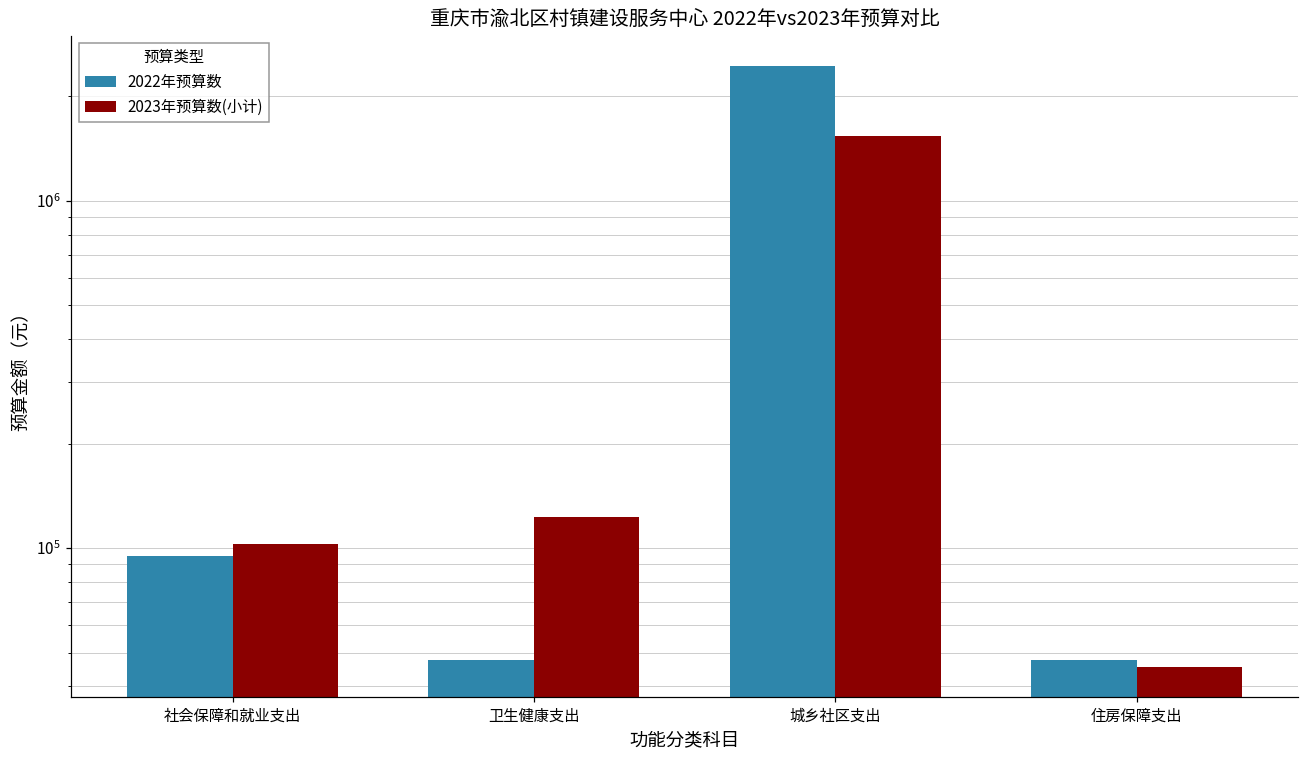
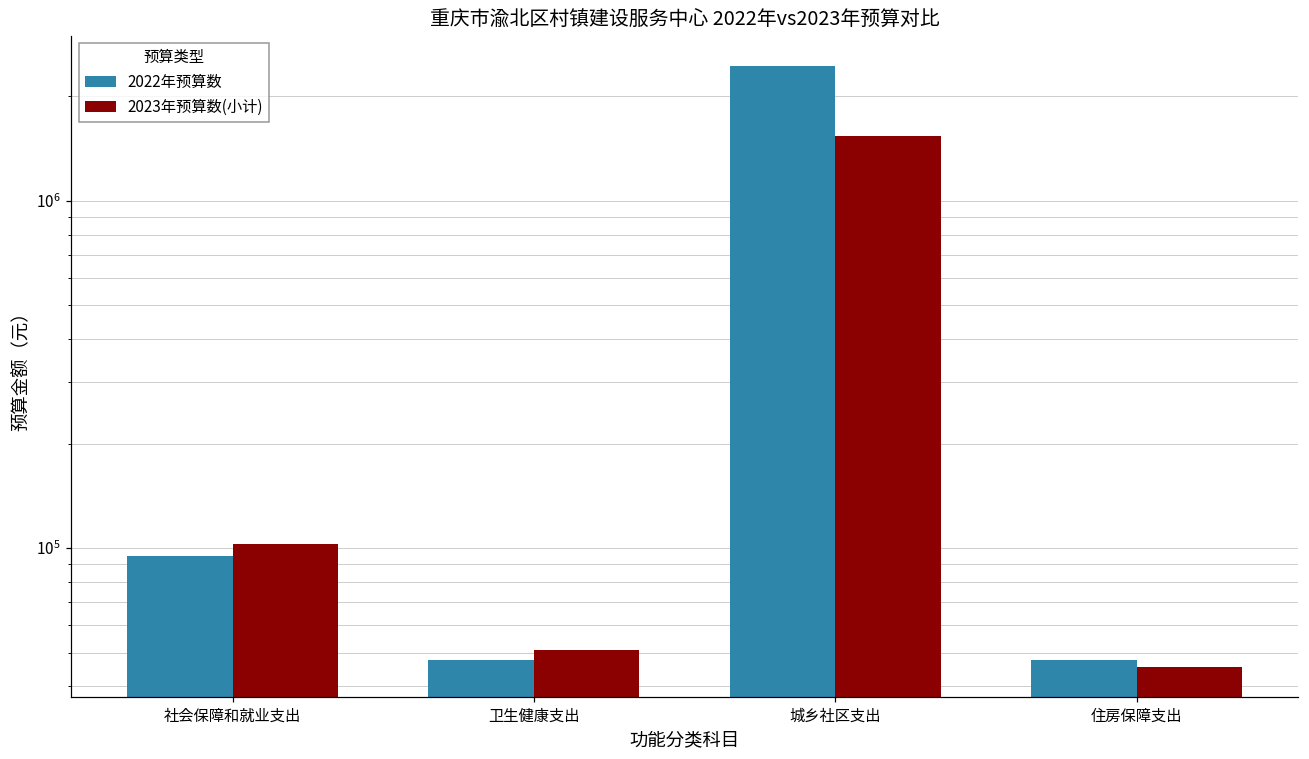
2023年预算数(小计), 卫生健康支出: 123000 -> 51000
